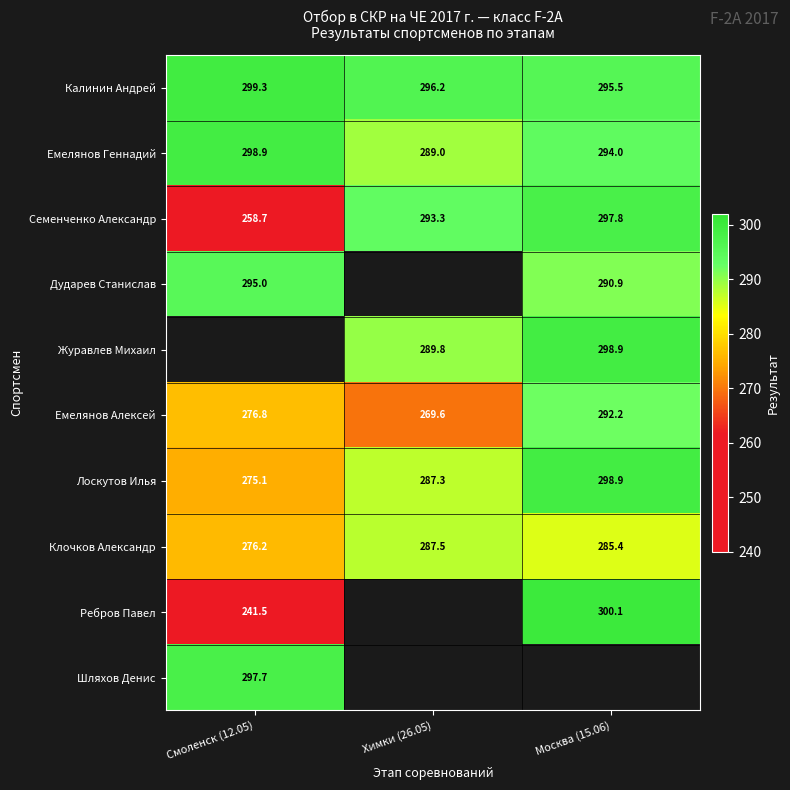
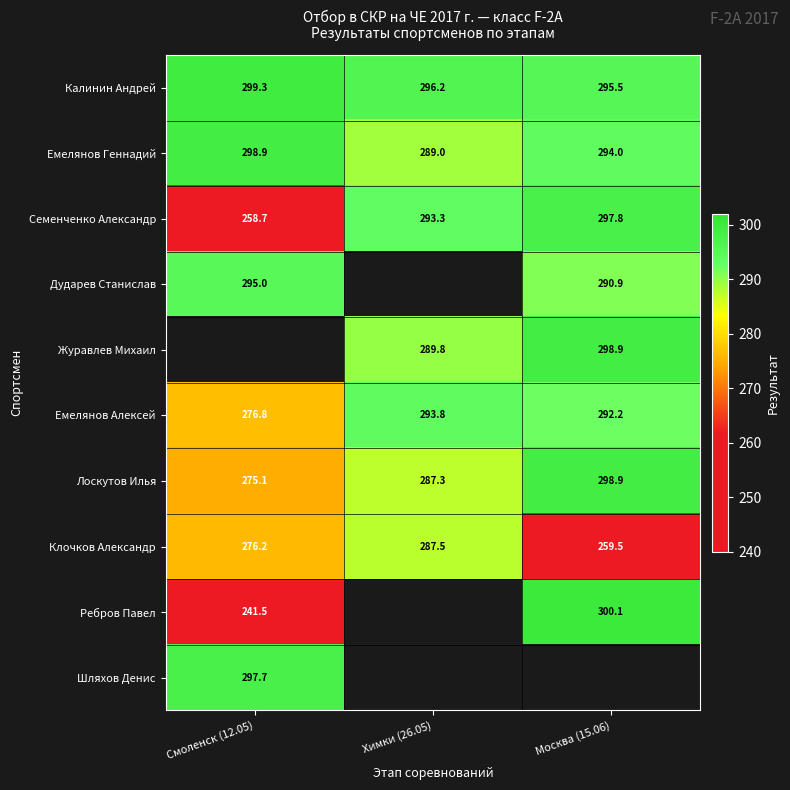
Емелянов Алексей, Химки (26.05): 269.6 -> 293.8
Клочков Александр, Москва (15.06): 285.4 -> 259.5
